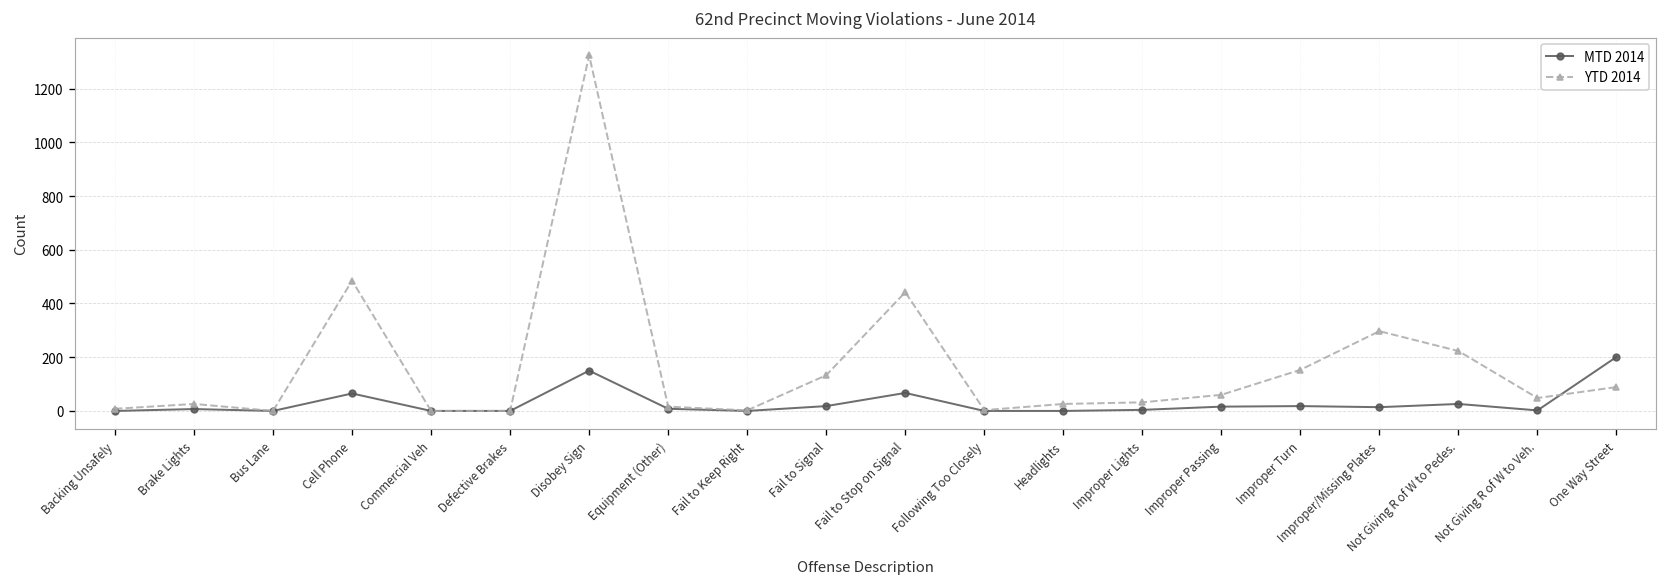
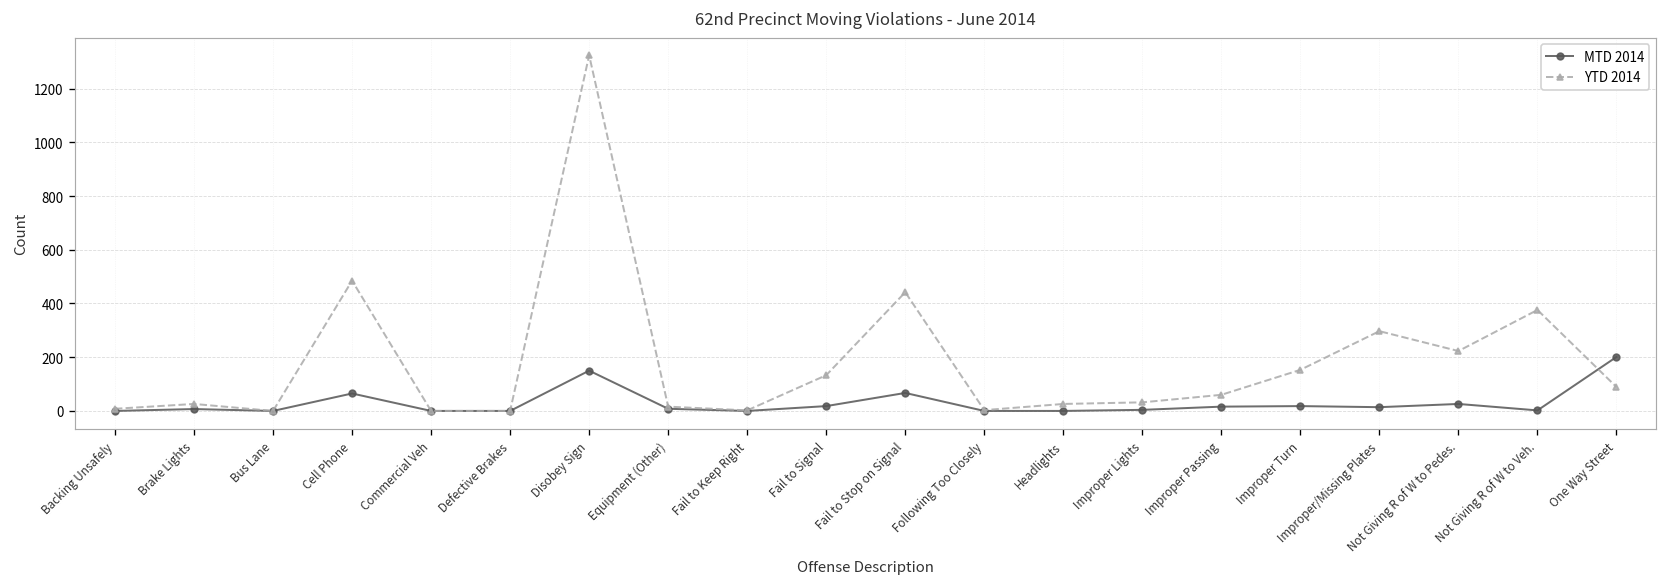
YTD 2014, Not Giving R of W to Veh.: 50 -> 380
